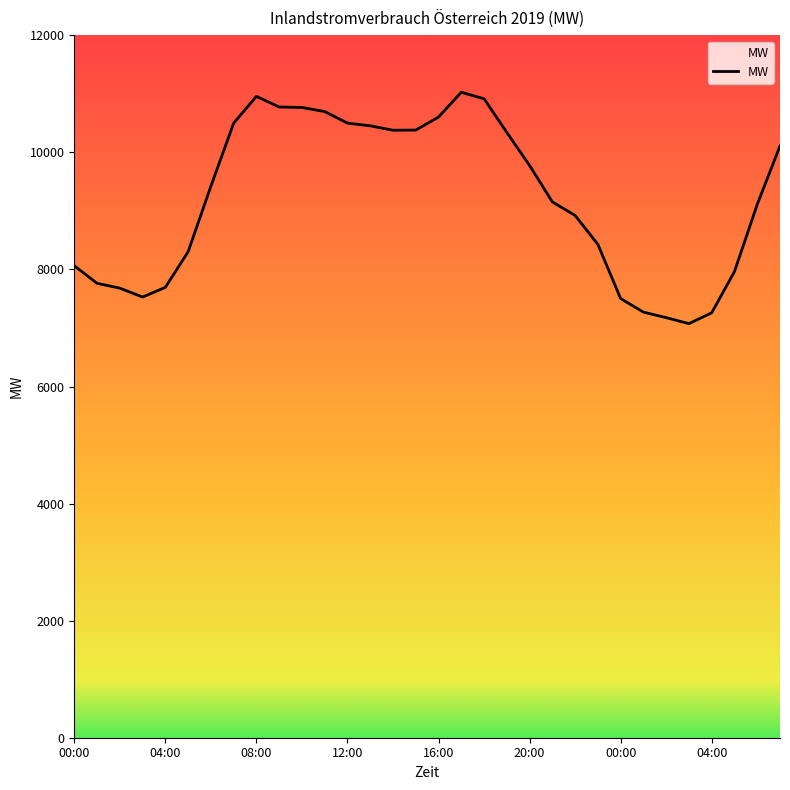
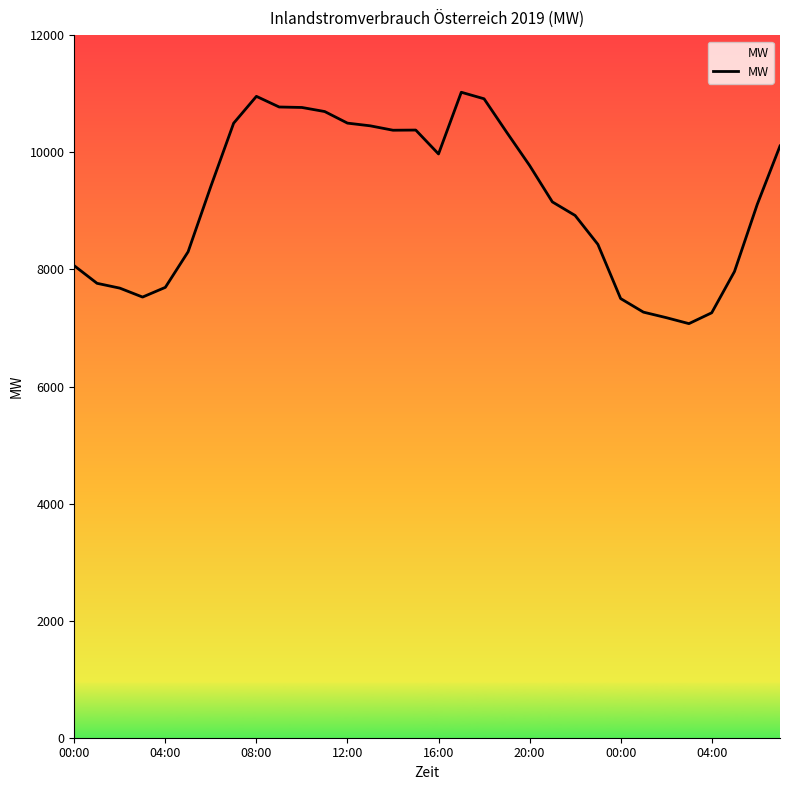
16:00: 10600 -> 10000
